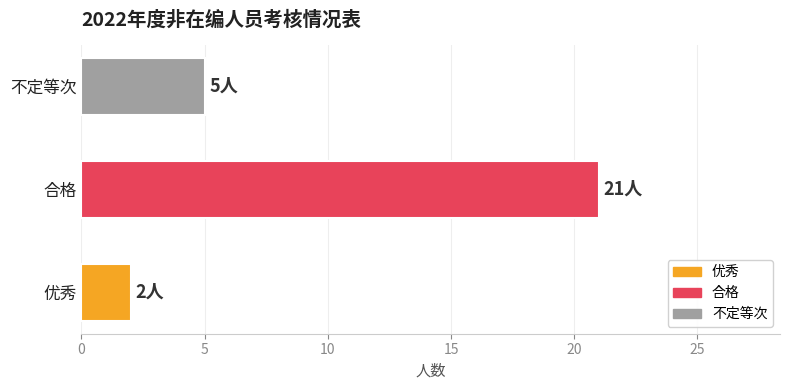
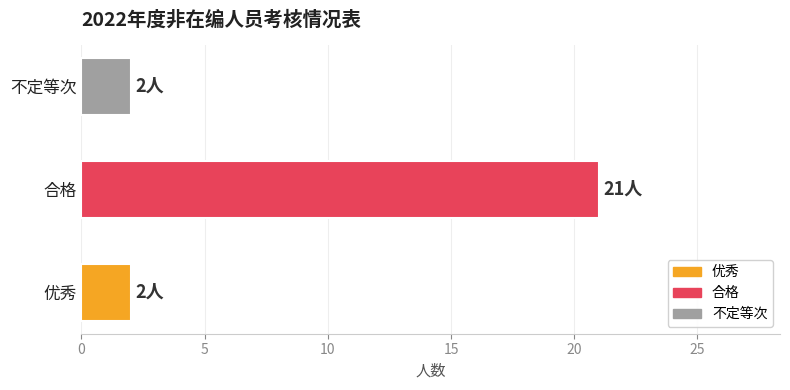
不定等次: 5人 -> 2人
